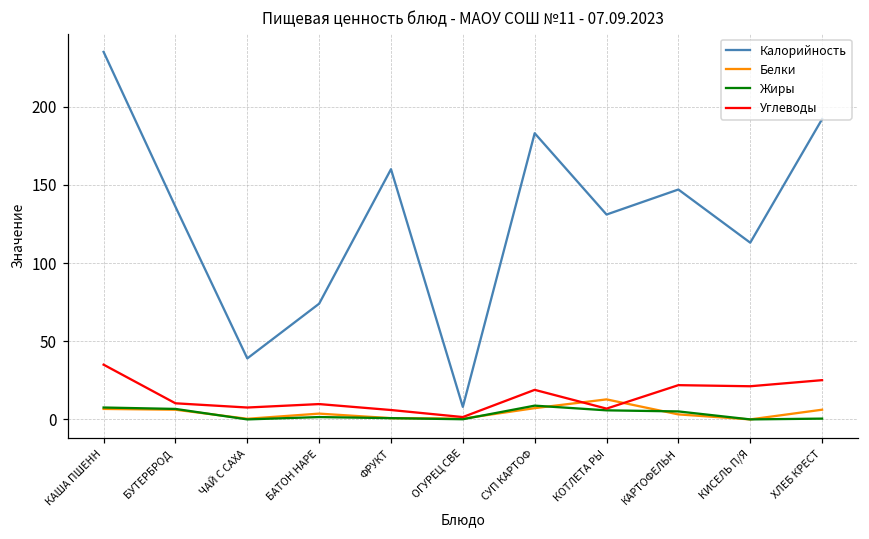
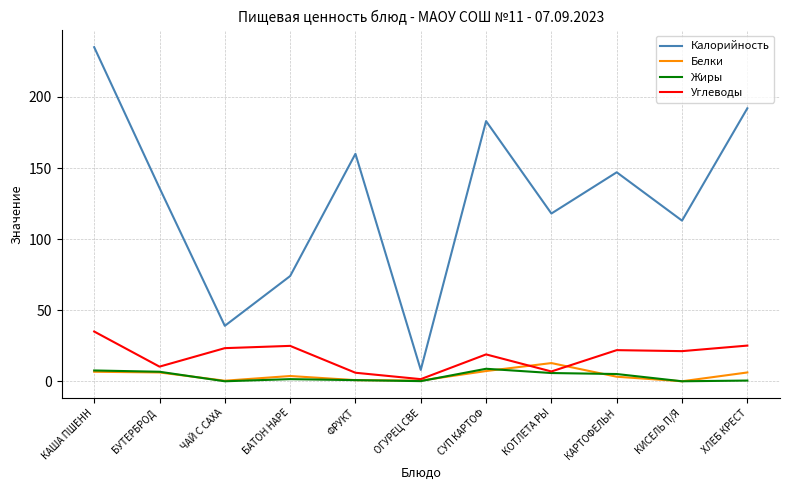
Углеводы, ЧАЙ С САХА: 8 -> 23
Углеводы, БАТОН НАРЕ: 10 -> 25
Калорийность, КОТЛЕТА РЫ: 131 -> 118
